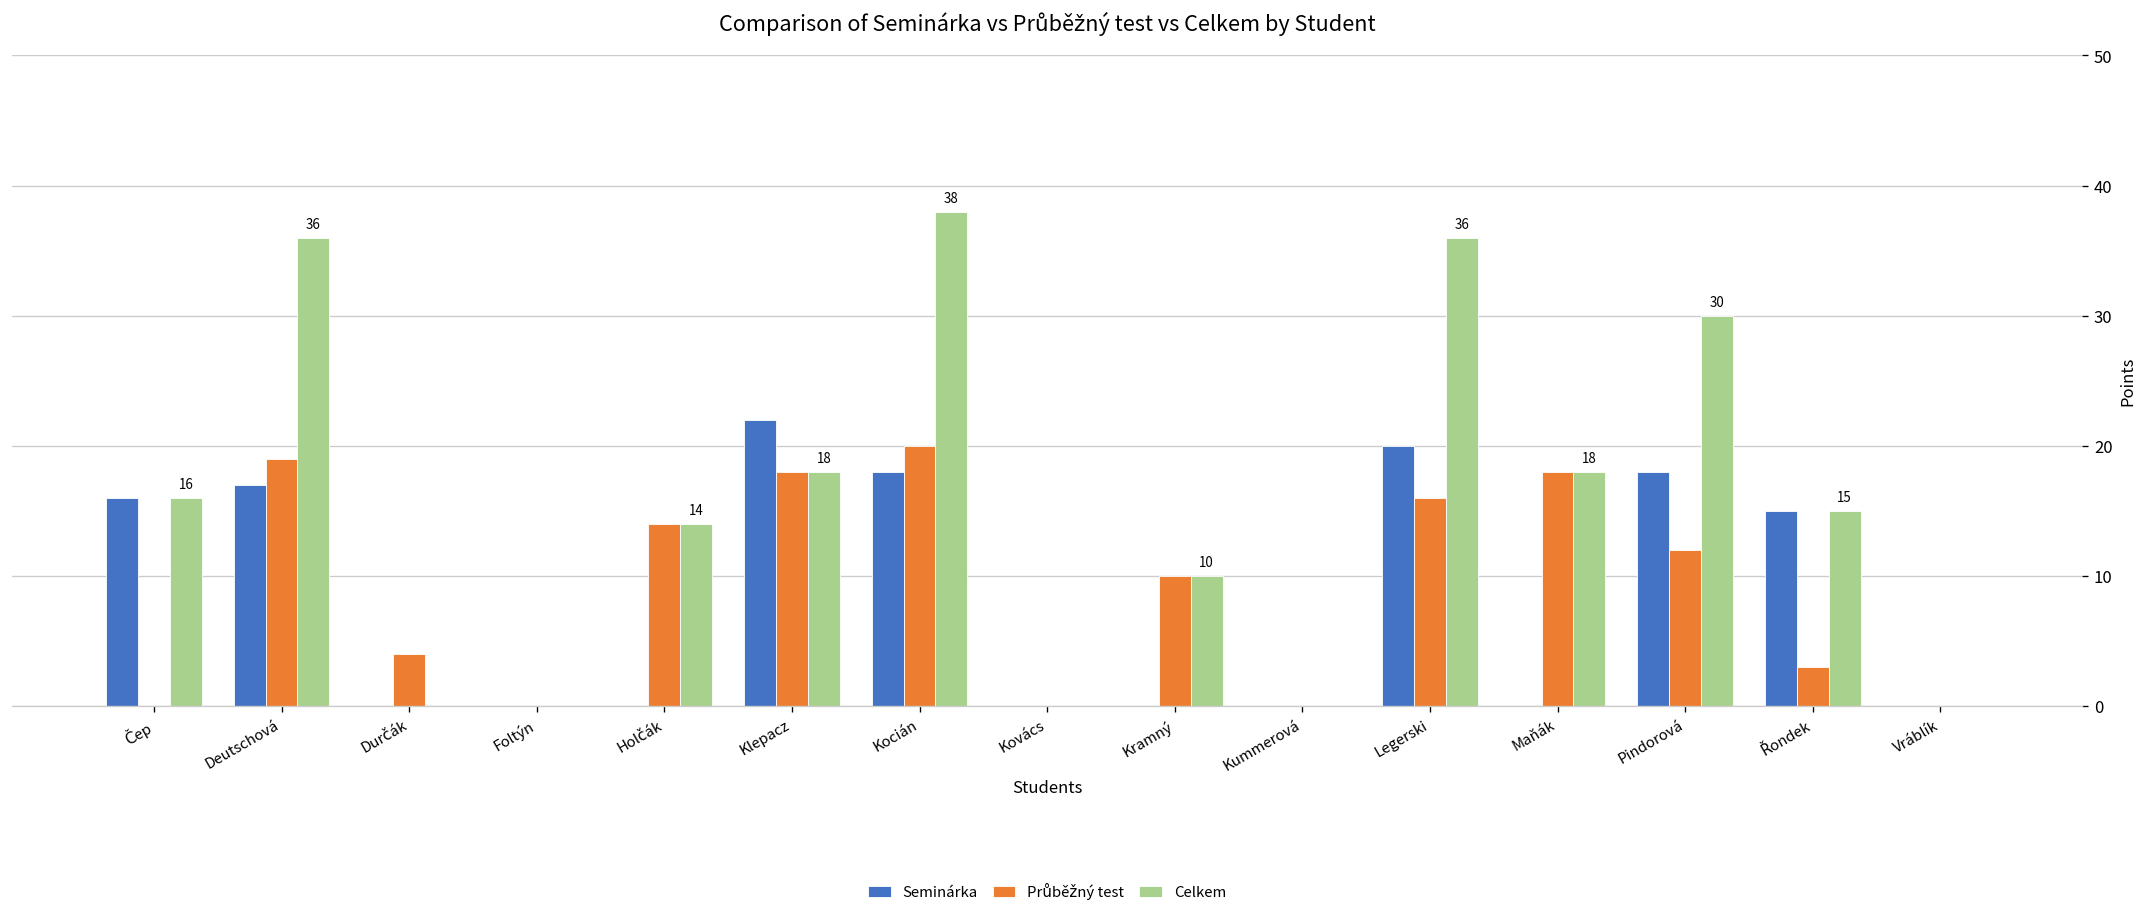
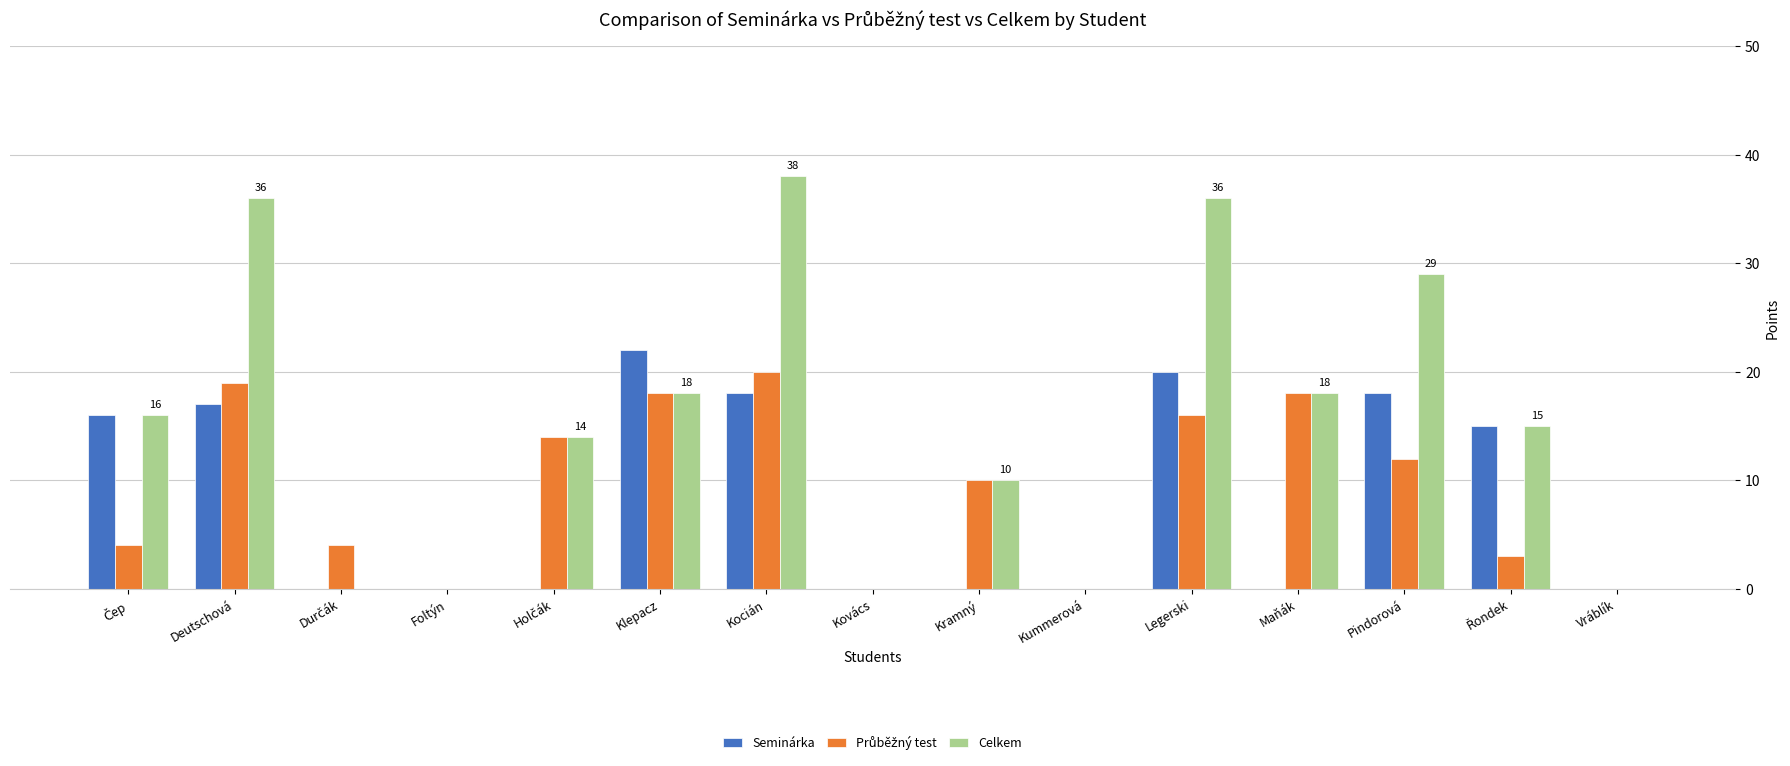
Průběžný test, Čep: 0 -> 4
Celkem, Pindorová: 30 -> 29
